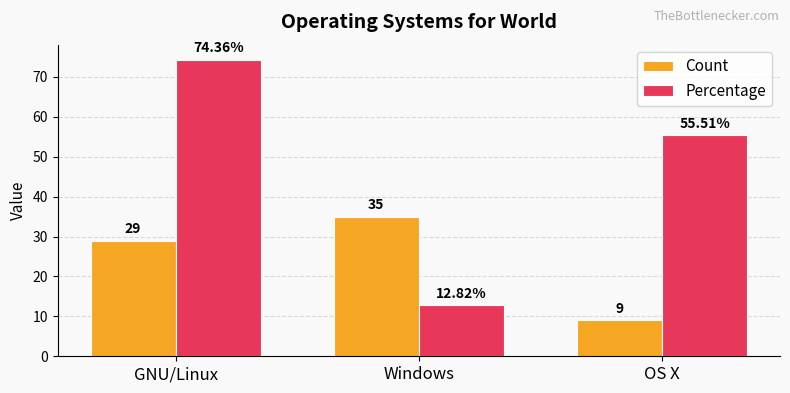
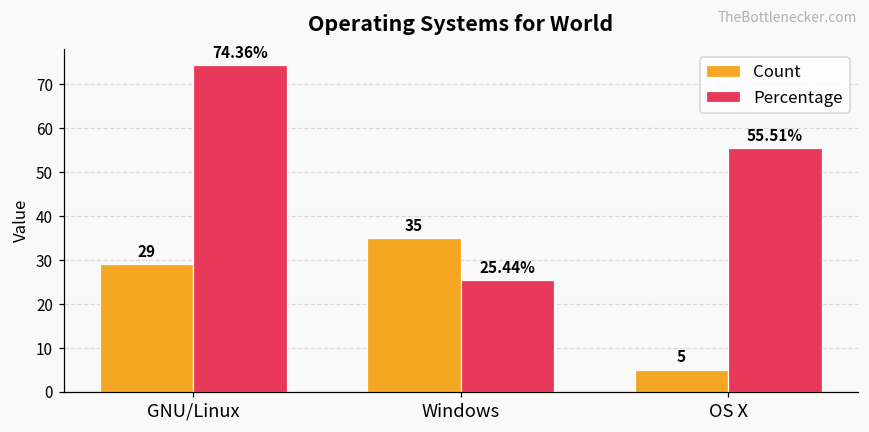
Percentage, Windows: 12.82% -> 25.44%
Count, OS X: 9 -> 5
